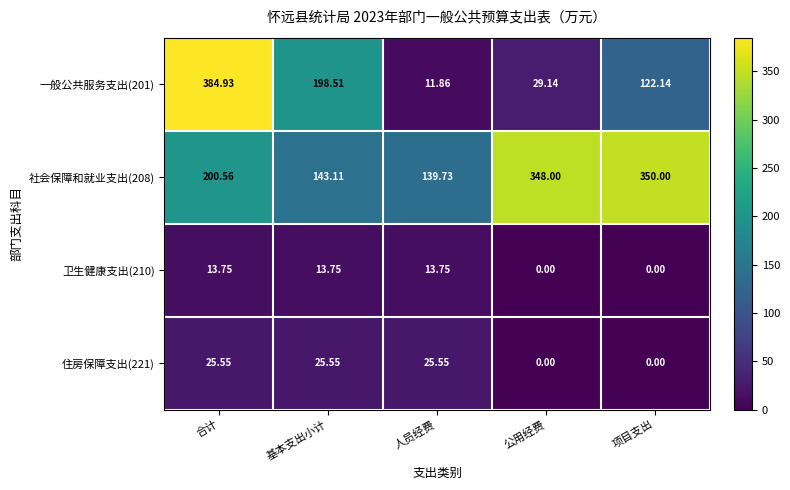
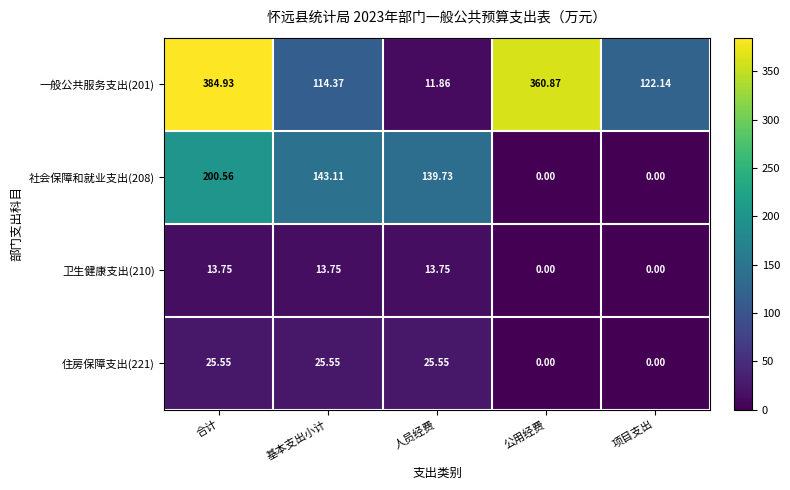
一般公共服务支出(201), 基本支出小计: 198.51 -> 114.37
一般公共服务支出(201), 公用经费: 29.14 -> 360.87
社会保障和就业支出(208), 公用经费: 348.00 -> 0.00
社会保障和就业支出(208), 项目支出: 350.00 -> 0.00
